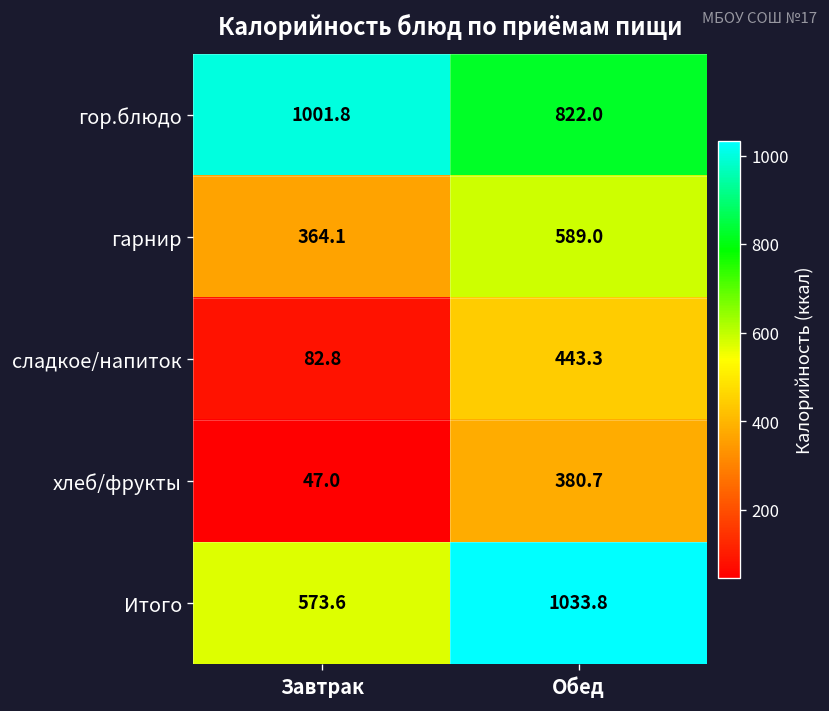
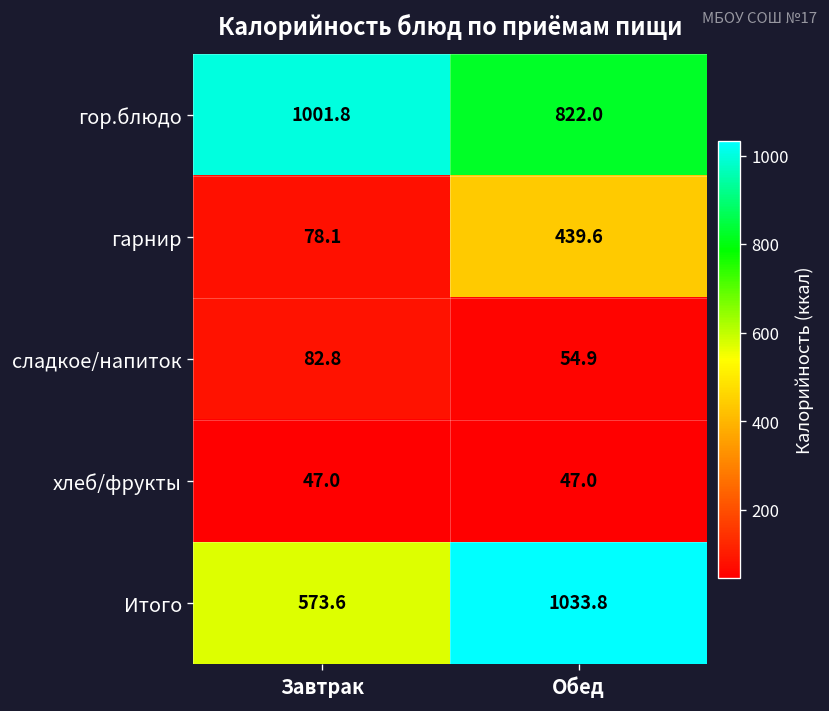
гарнир, Завтрак: 364.1 -> 78.1
гарнир, Обед: 589.0 -> 439.6
сладкое/напиток, Обед: 443.3 -> 54.9
хлеб/фрукты, Обед: 380.7 -> 47.0
